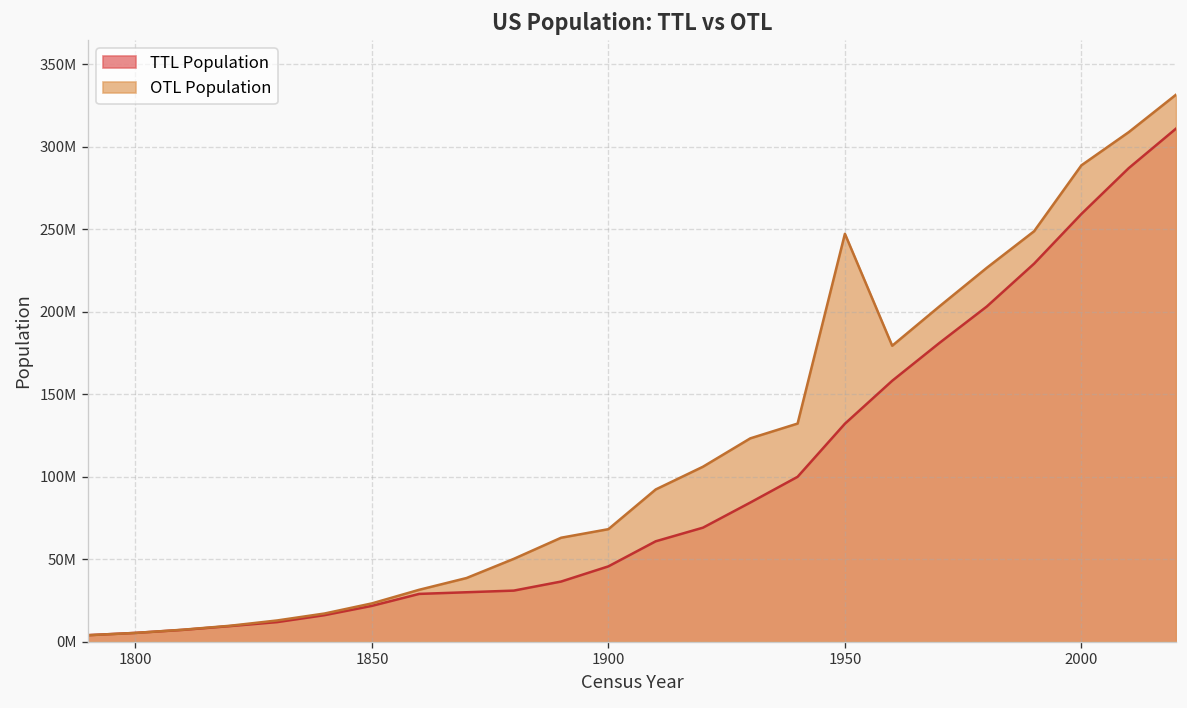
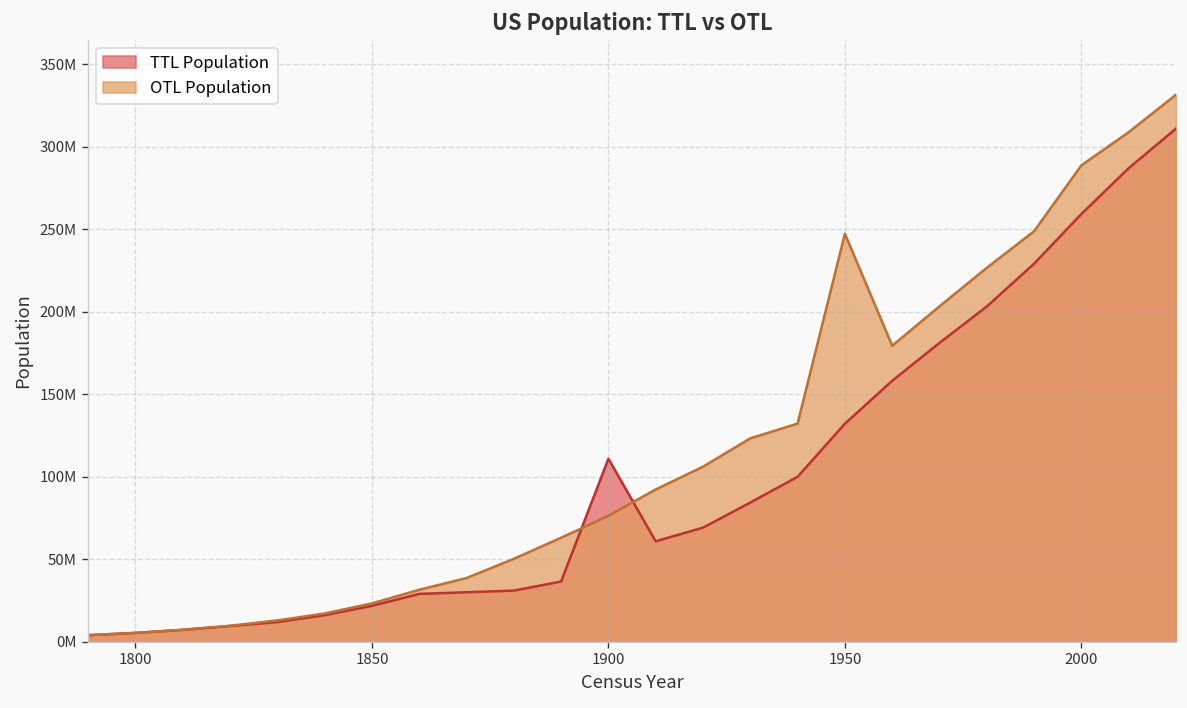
TTL Population, 1900: 46000000 -> 111000000
OTL Population, 1900: 68000000 -> 76000000
